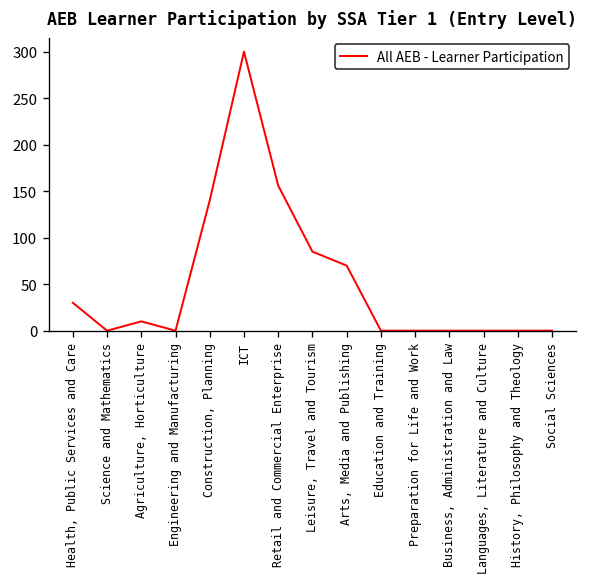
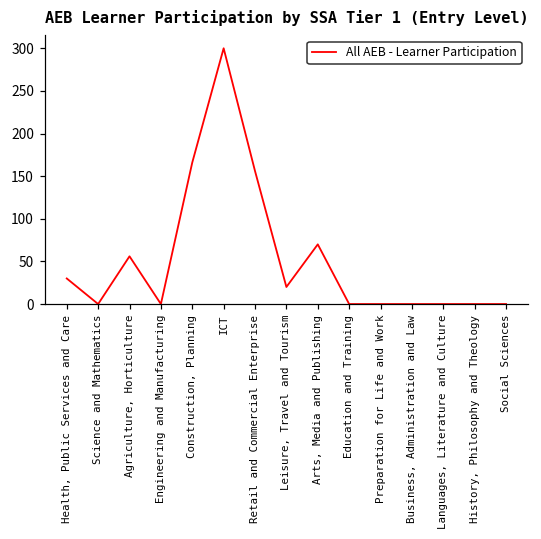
Agriculture, Horticulture: 10 -> 60
Construction, Planning: 140 -> 170
Leisure, Travel and Tourism: 90 -> 20
